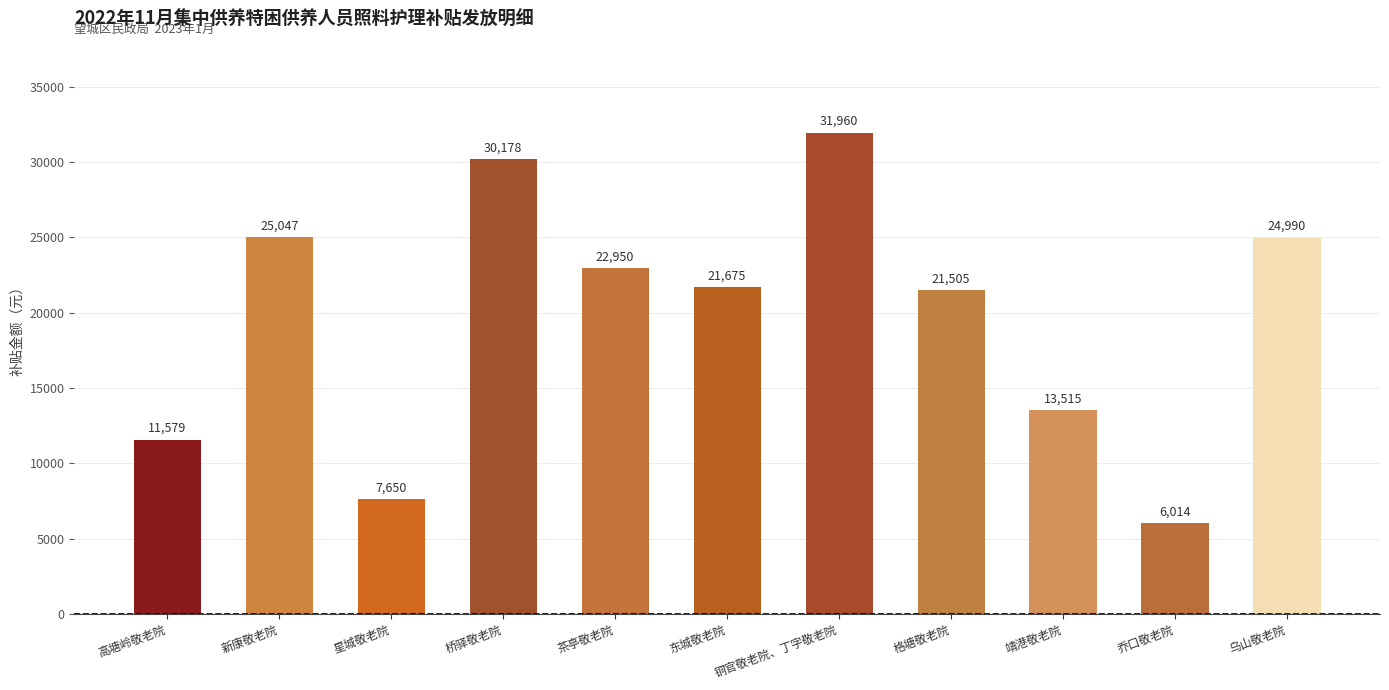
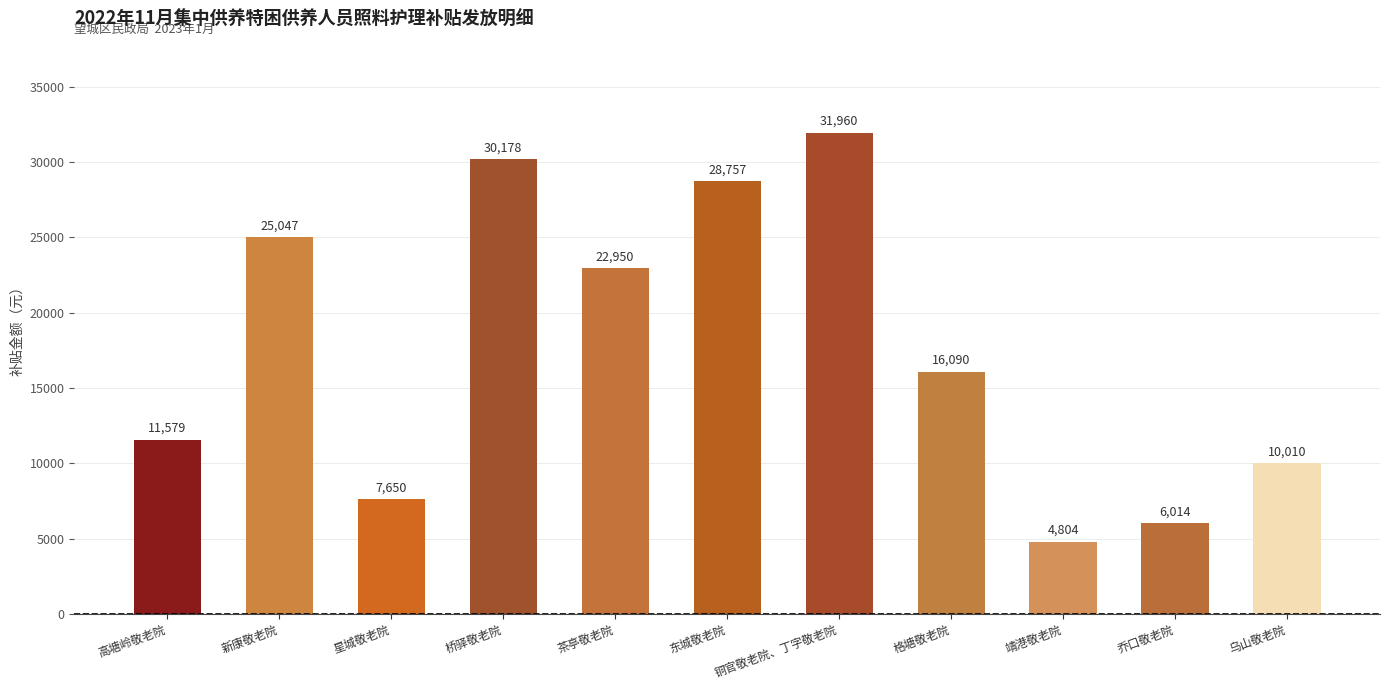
东城敬老院: 21,675 -> 28,757
格塘敬老院: 21,505 -> 16,090
靖港敬老院: 13,515 -> 4,804
乌山敬老院: 24,990 -> 10,010
